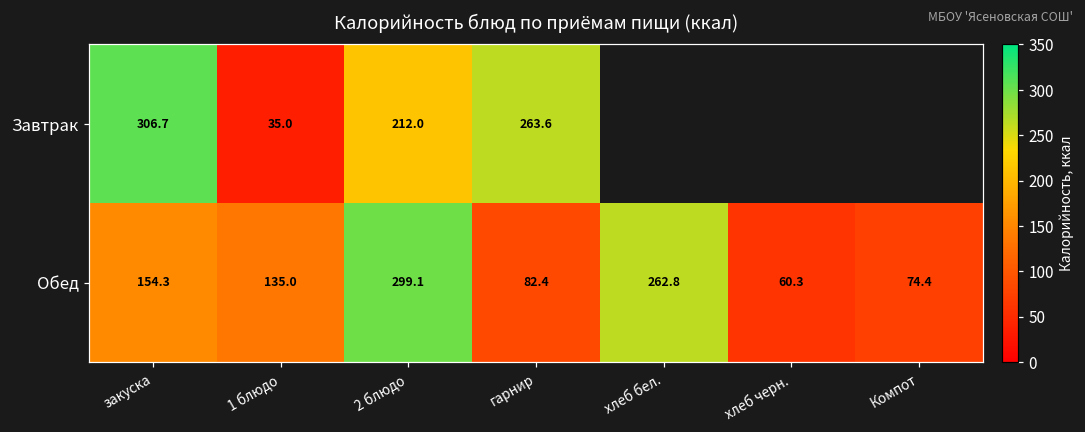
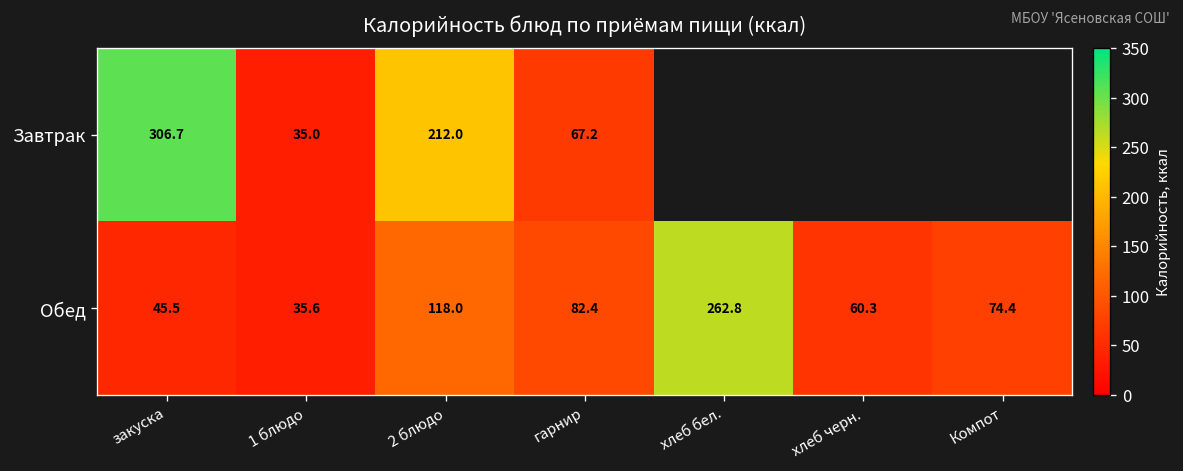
Завтрак, гарнир: 263.6 -> 67.2
Обед, закуска: 154.3 -> 45.5
Обед, 1 блюдо: 135.0 -> 35.6
Обед, 2 блюдо: 299.1 -> 118.0
